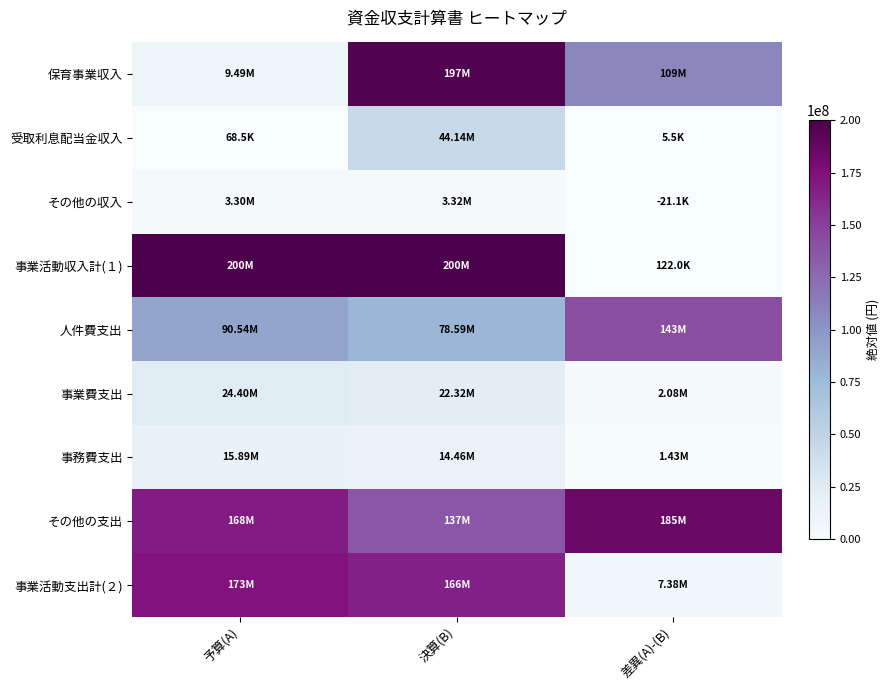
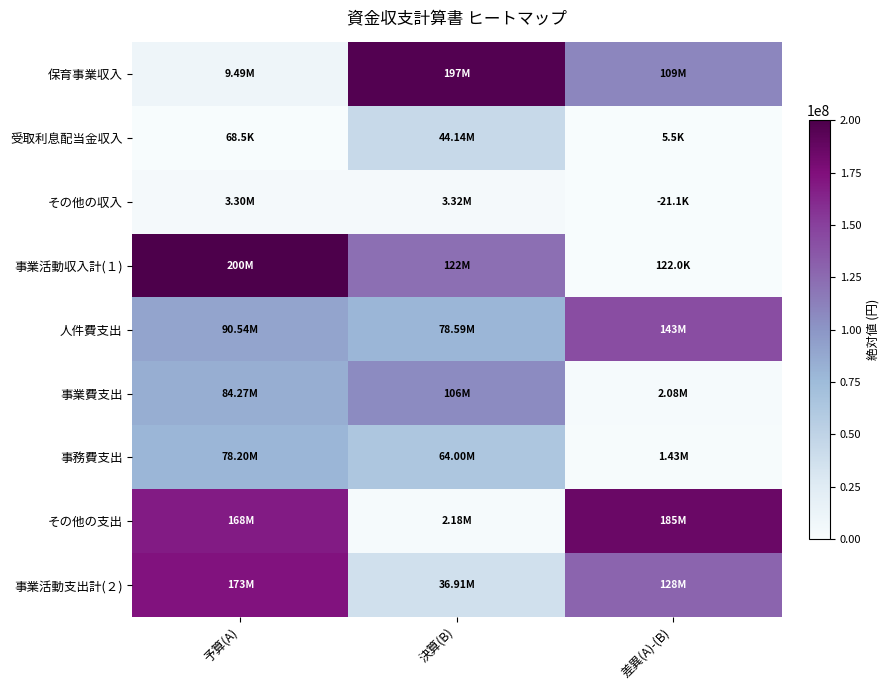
事業活動収入計(１), 決算(B): 200M -> 122M
事業費支出, 予算(A): 24.40M -> 84.27M
事業費支出, 決算(B): 22.32M -> 106M
事務費支出, 予算(A): 15.89M -> 78.20M
事務費支出, 決算(B): 14.46M -> 64.00M
その他の支出, 決算(B): 137M -> 2.18M
事業活動支出計(２), 決算(B): 166M -> 36.91M
事業活動支出計(２), 差異(A)-(B): 7.38M -> 128M
